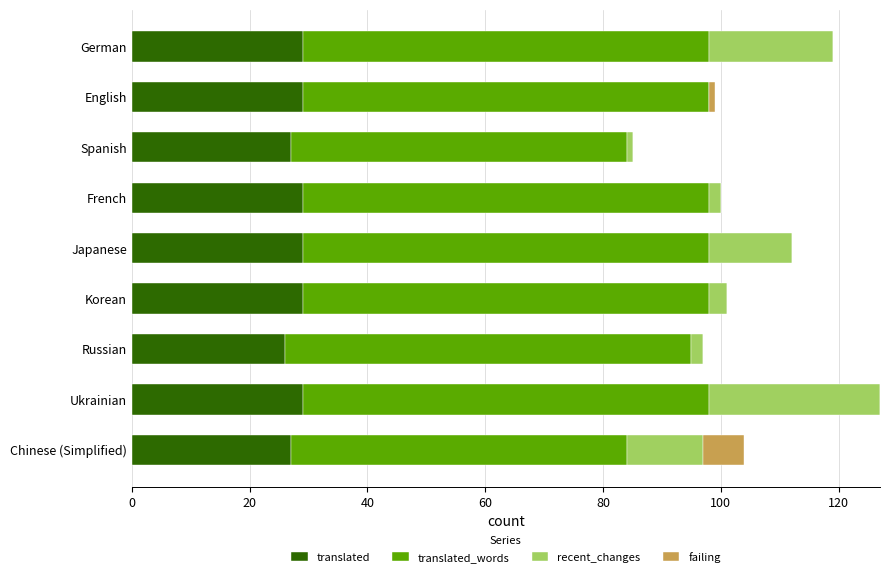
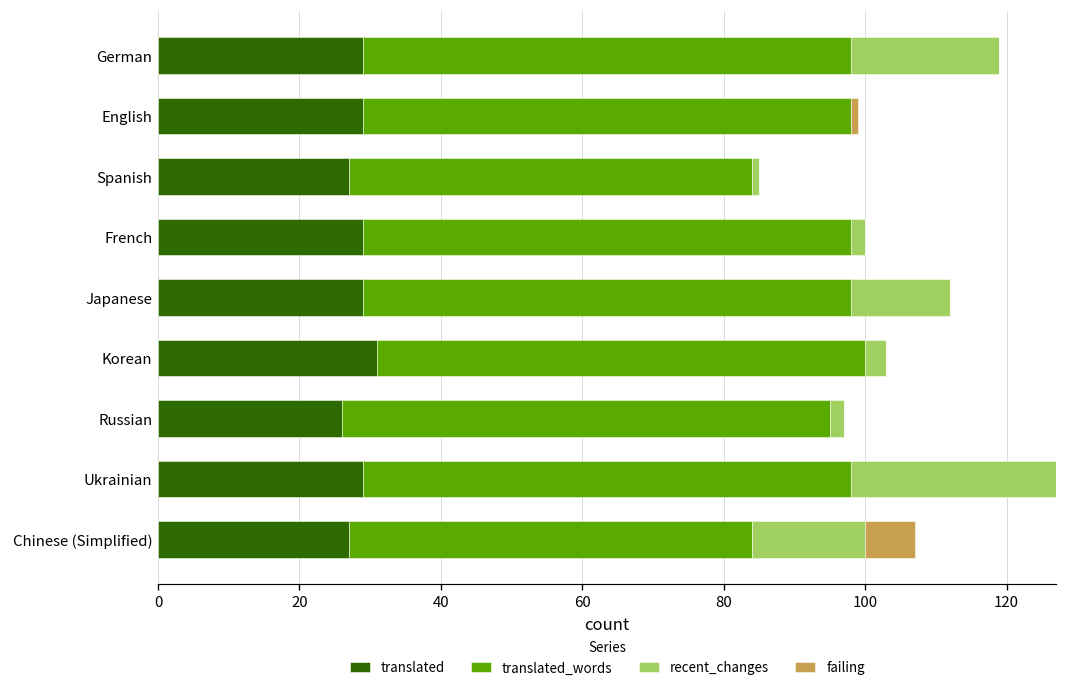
translated, Korean: 29 -> 31
recent_changes, Chinese (Simplified): 13 -> 16
